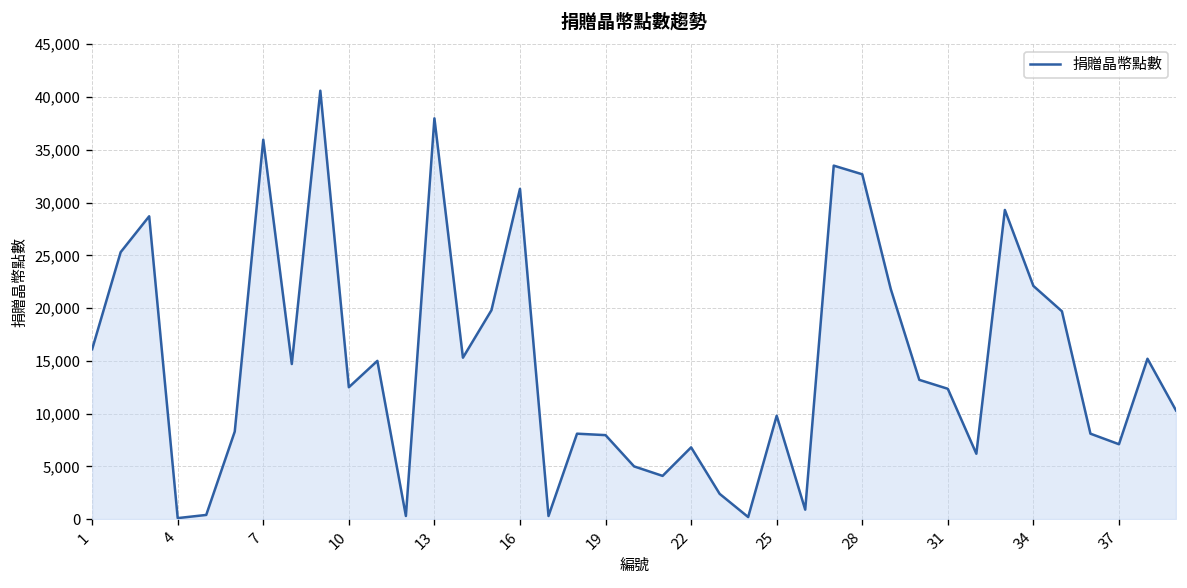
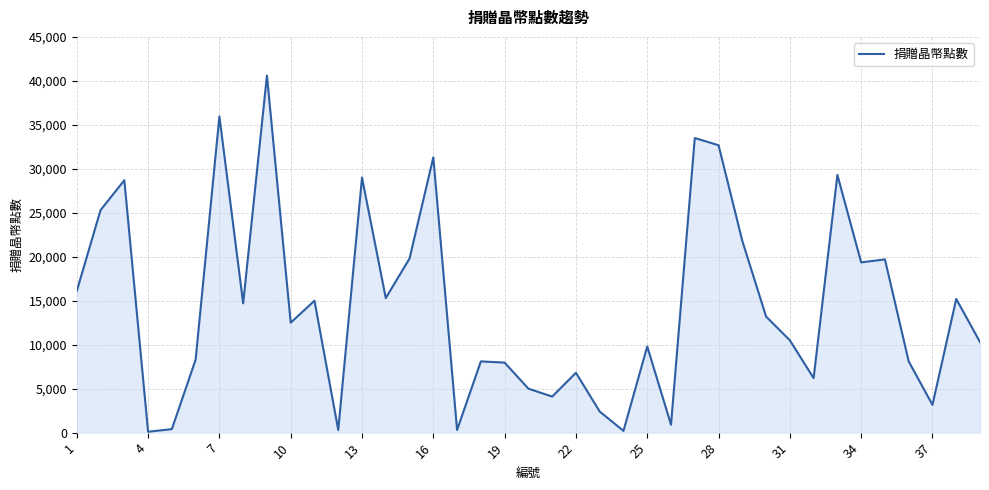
13: 38,000 -> 29,000
31: 12,000 -> 11,000
34: 22,000 -> 19,000
37: 7,000 -> 3,000
